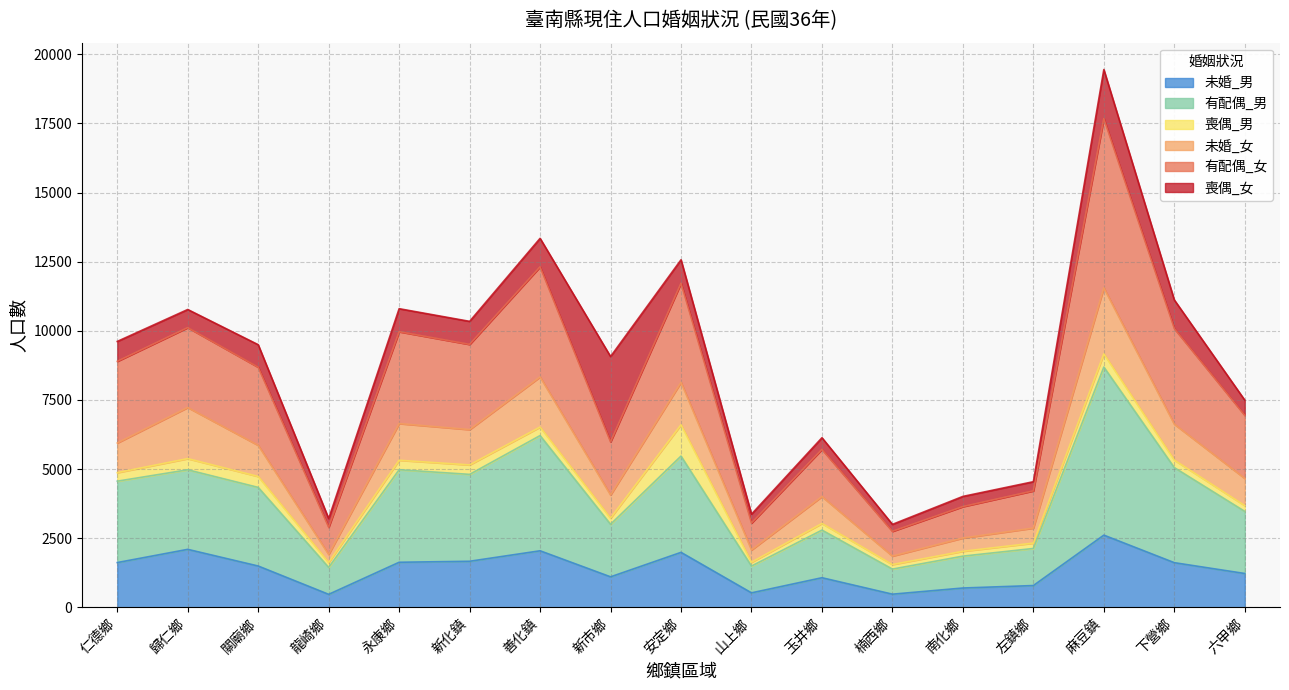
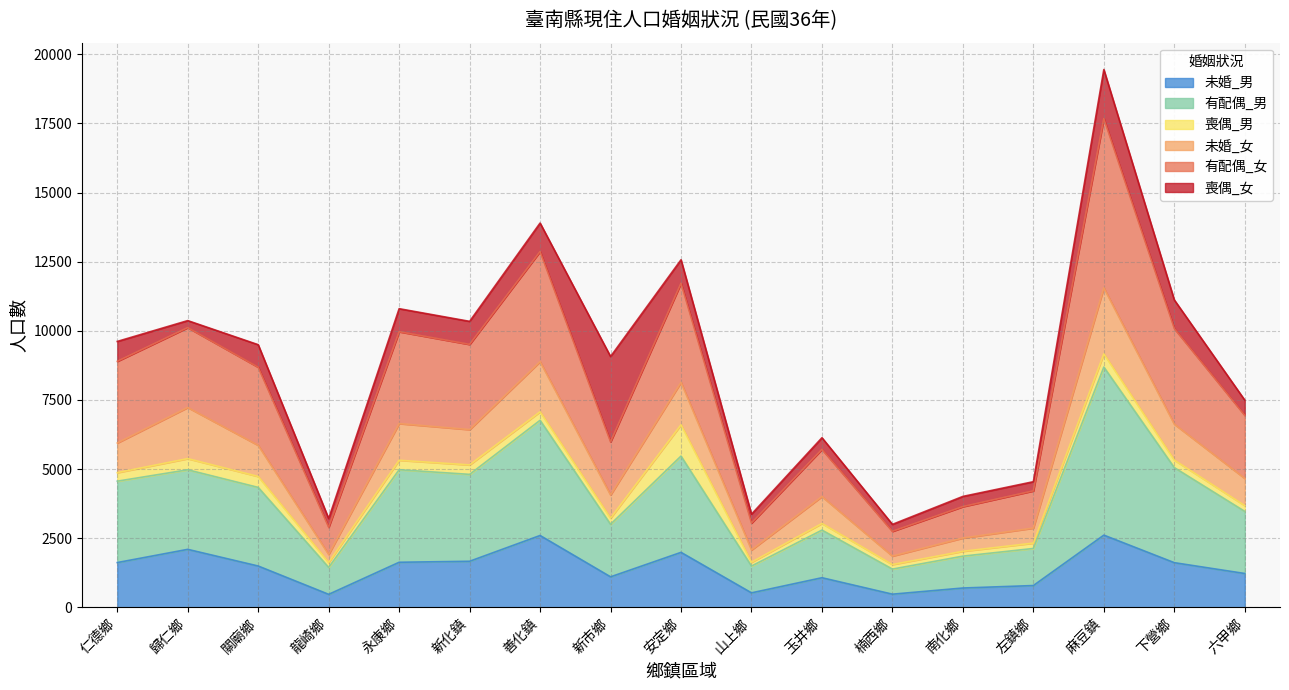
喪偶_女, 歸仁鄉: 700 -> 300
未婚_男, 善化鎮: 2000 -> 2600
